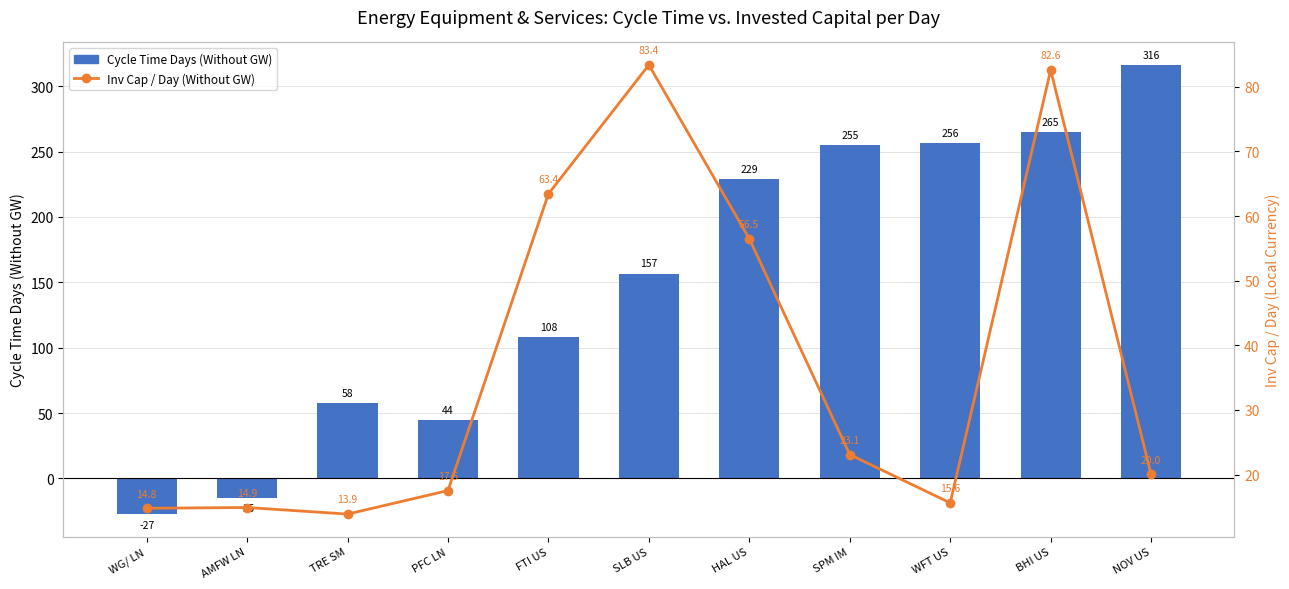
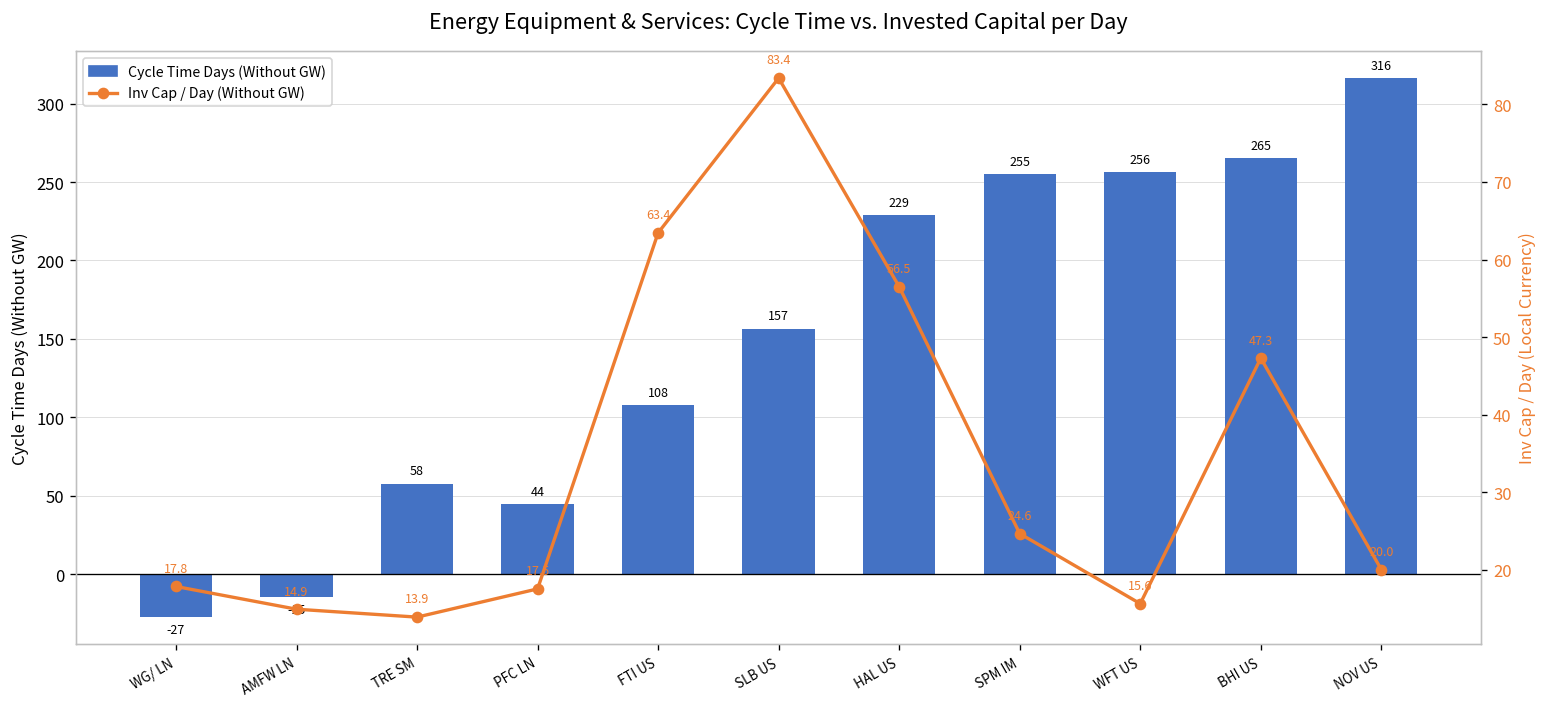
Inv Cap / Day (Without GW), WG/ LN: 14.8 -> 17.8
Inv Cap / Day (Without GW), SPM IM: 23.1 -> 24.6
Inv Cap / Day (Without GW), BHI US: 82.6 -> 47.3
